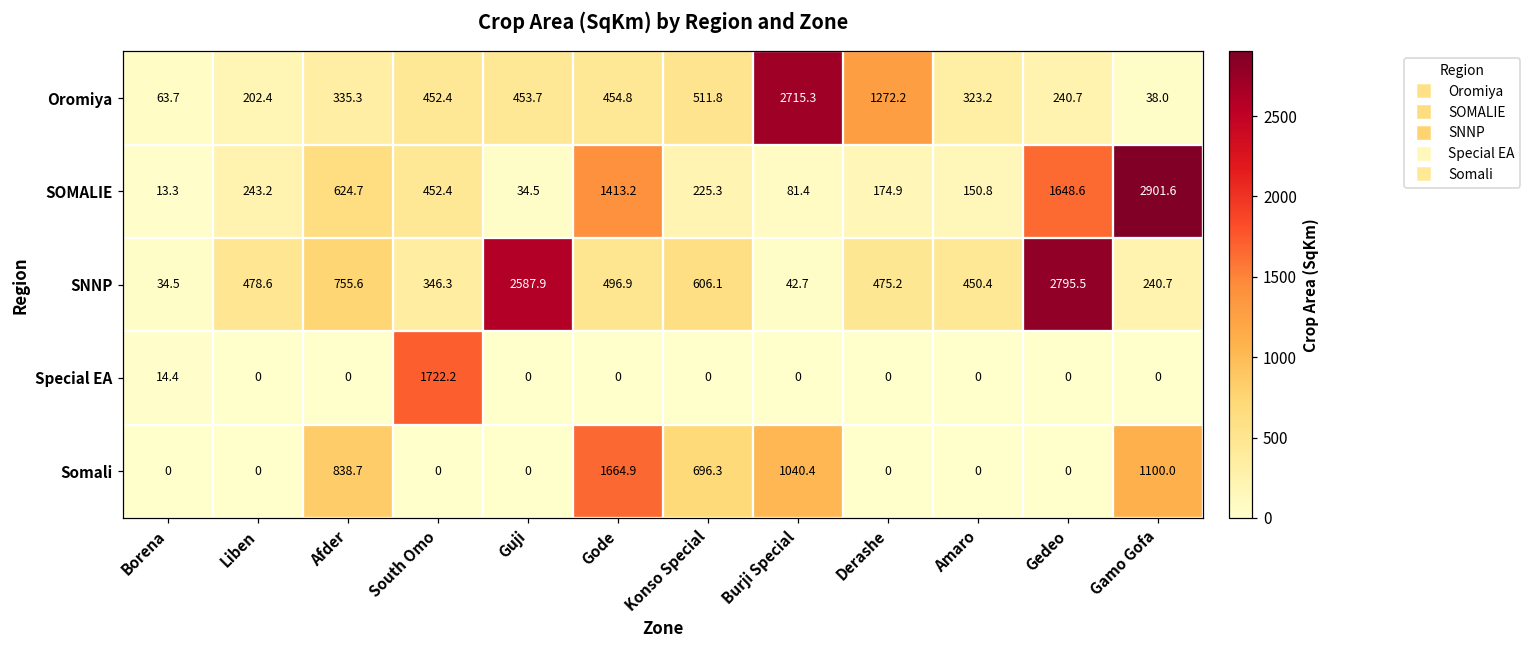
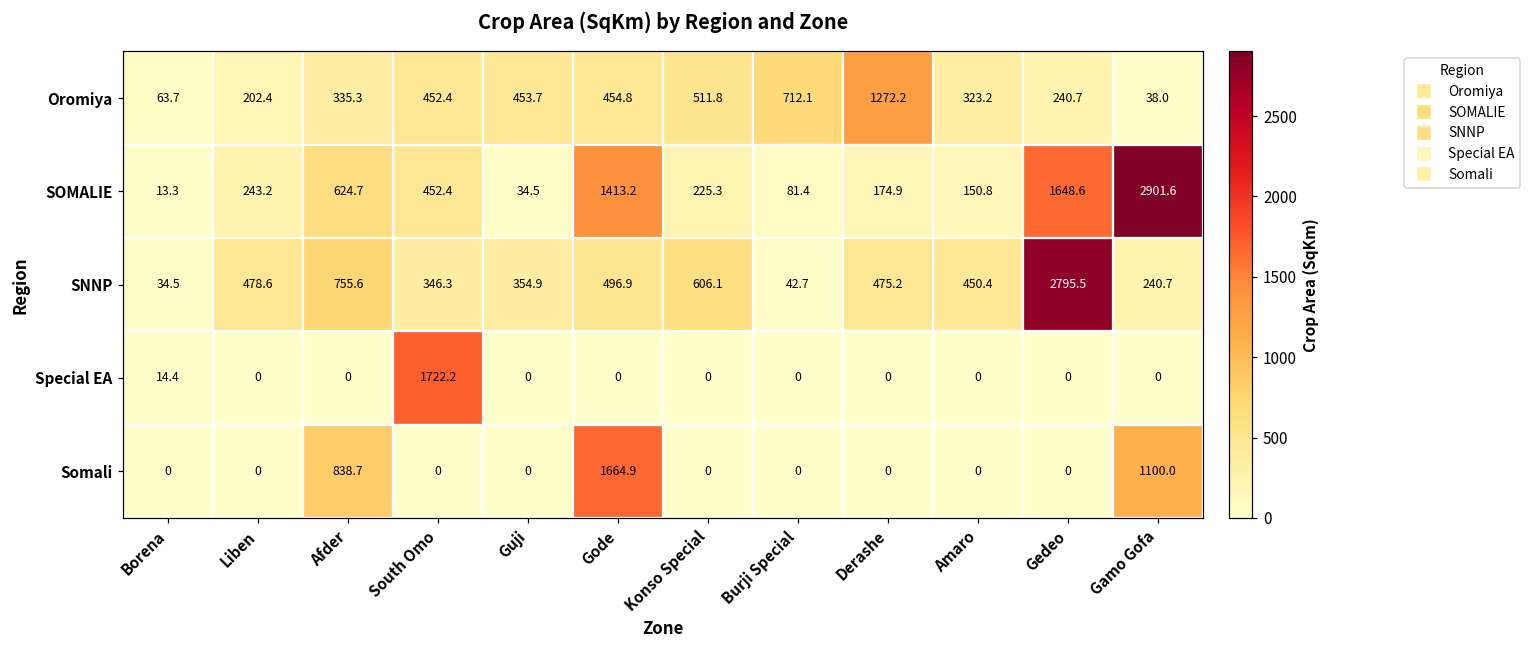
Oromiya, Burji Special: 2715.3 -> 712.1
SNNP, Guji: 2587.9 -> 354.9
Somali, Konso Special: 696.3 -> 0
Somali, Burji Special: 1040.4 -> 0
